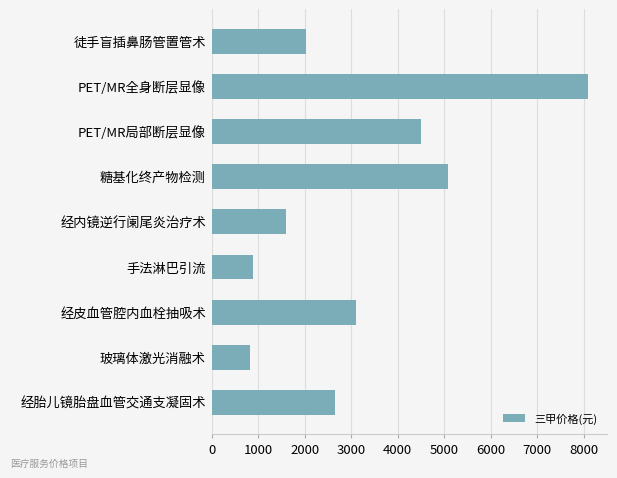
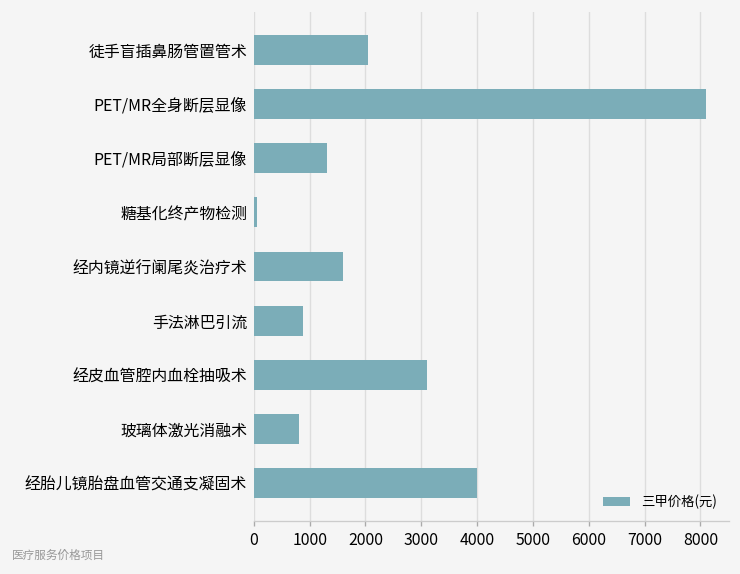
PET/MR局部断层显像: 4500 -> 1300
糖基化终产物检测: 5100 -> 100
经胎儿镜胎盘血管交通支凝固术: 2700 -> 4000
